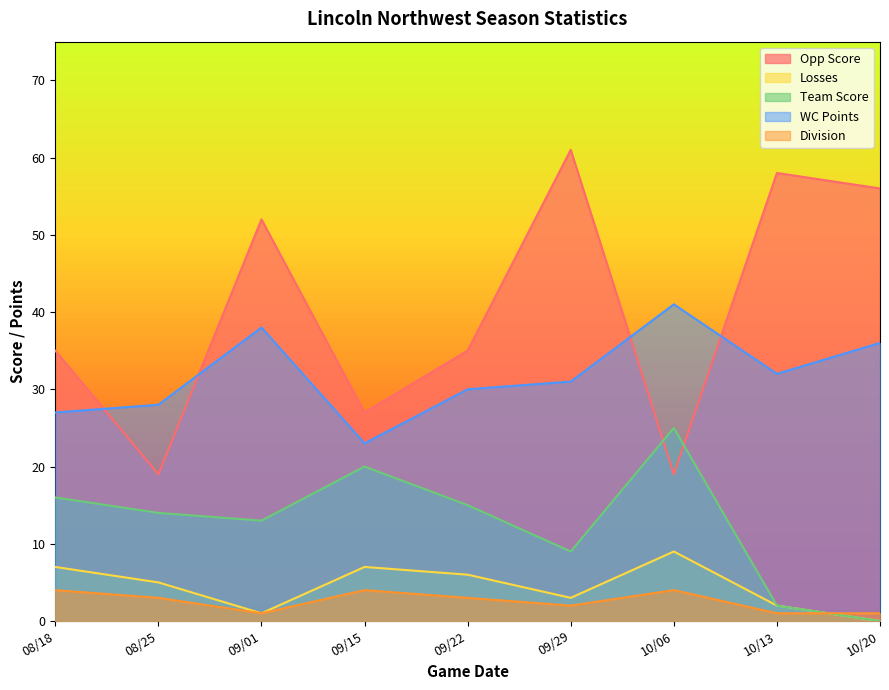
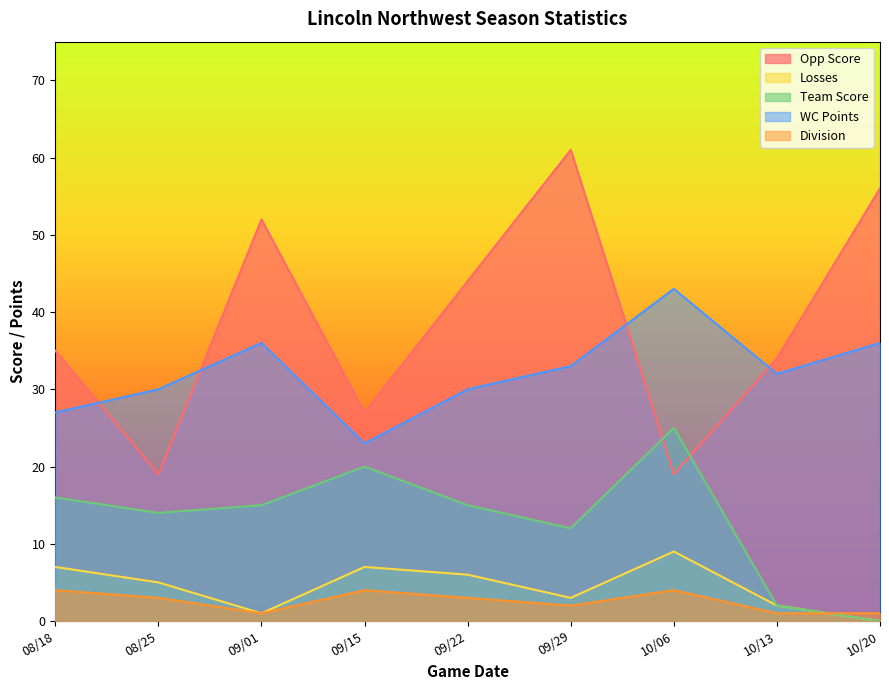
WC Points, 08/25: 28 -> 30
Team Score, 09/01: 13 -> 15
WC Points, 09/01: 38 -> 36
Opp Score, 09/22: 35 -> 44
Team Score, 09/29: 9 -> 12
WC Points, 09/29: 31 -> 33
WC Points, 10/06: 41 -> 43
Opp Score, 10/13: 58 -> 34
